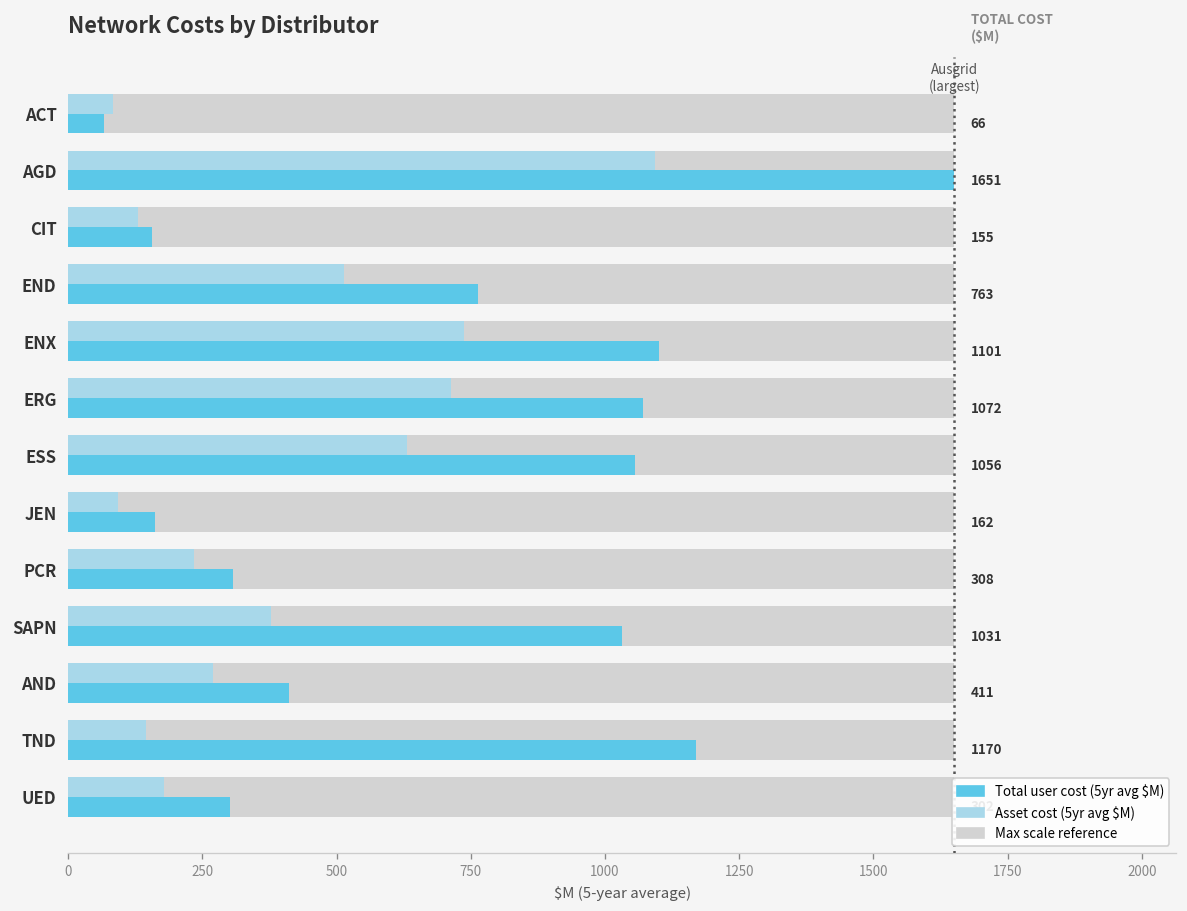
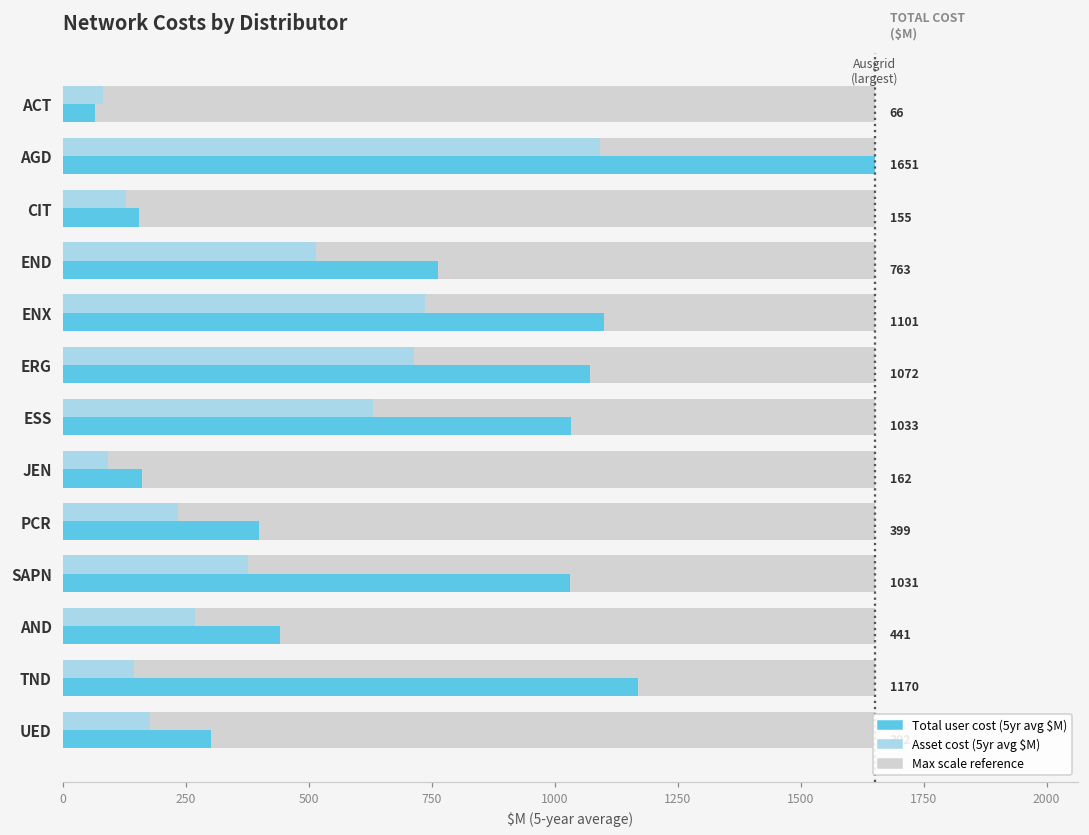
Total user cost (5yr avg $M), ESS: 1056 -> 1033
Total user cost (5yr avg $M), PCR: 308 -> 399
Total user cost (5yr avg $M), AND: 411 -> 441
